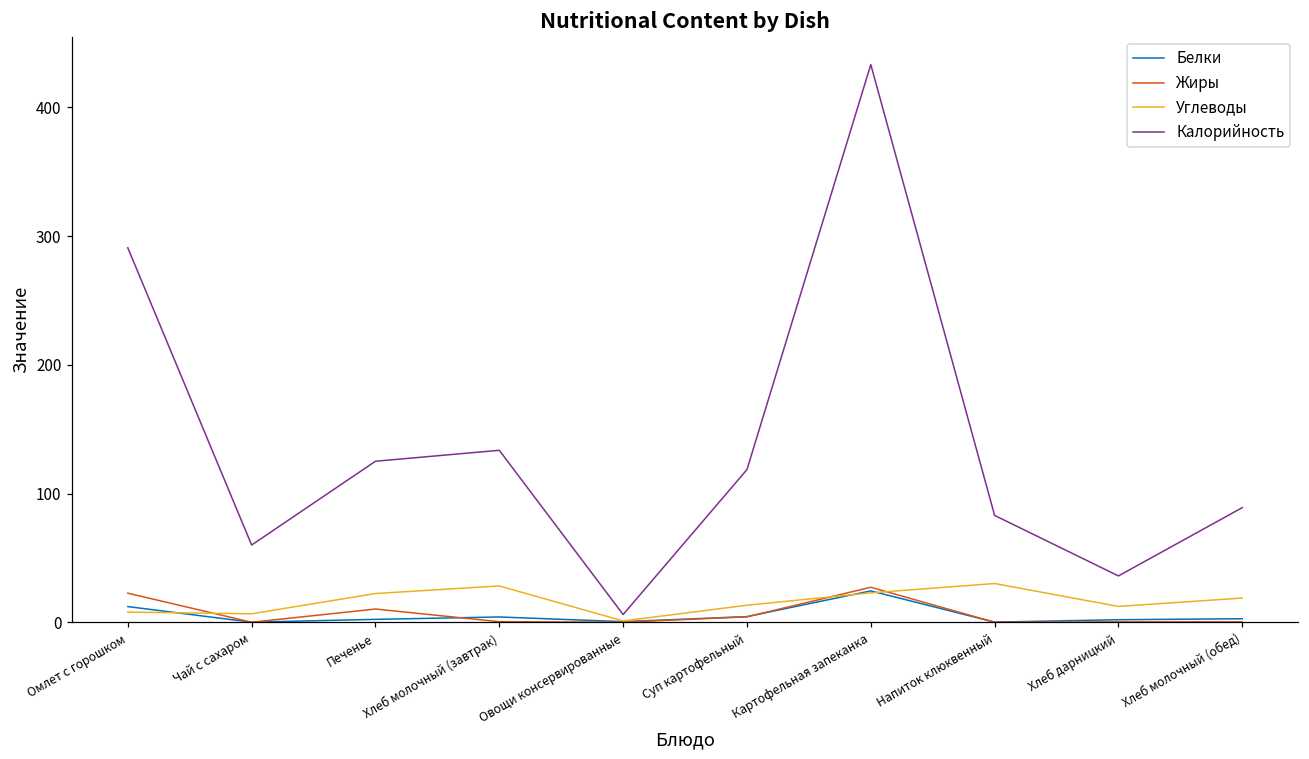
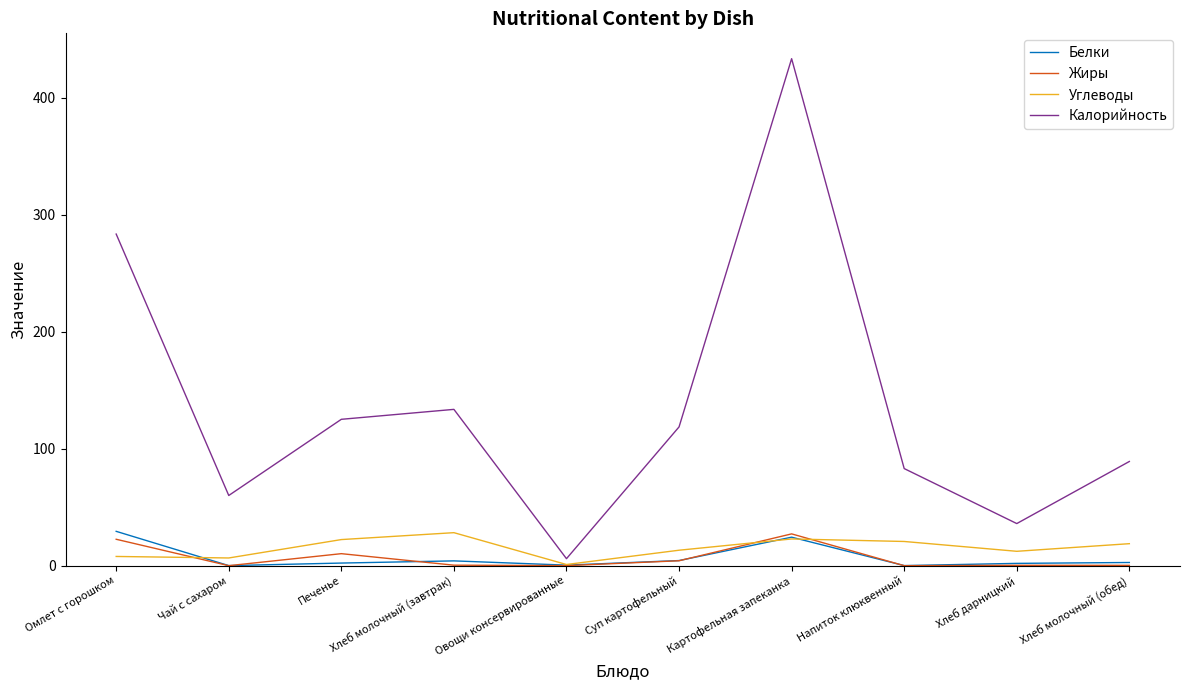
Белки, Омлет с горошком: 12 -> 29
Калорийность, Омлет с горошком: 291 -> 283
Углеводы, Напиток клюквенный: 30 -> 21
